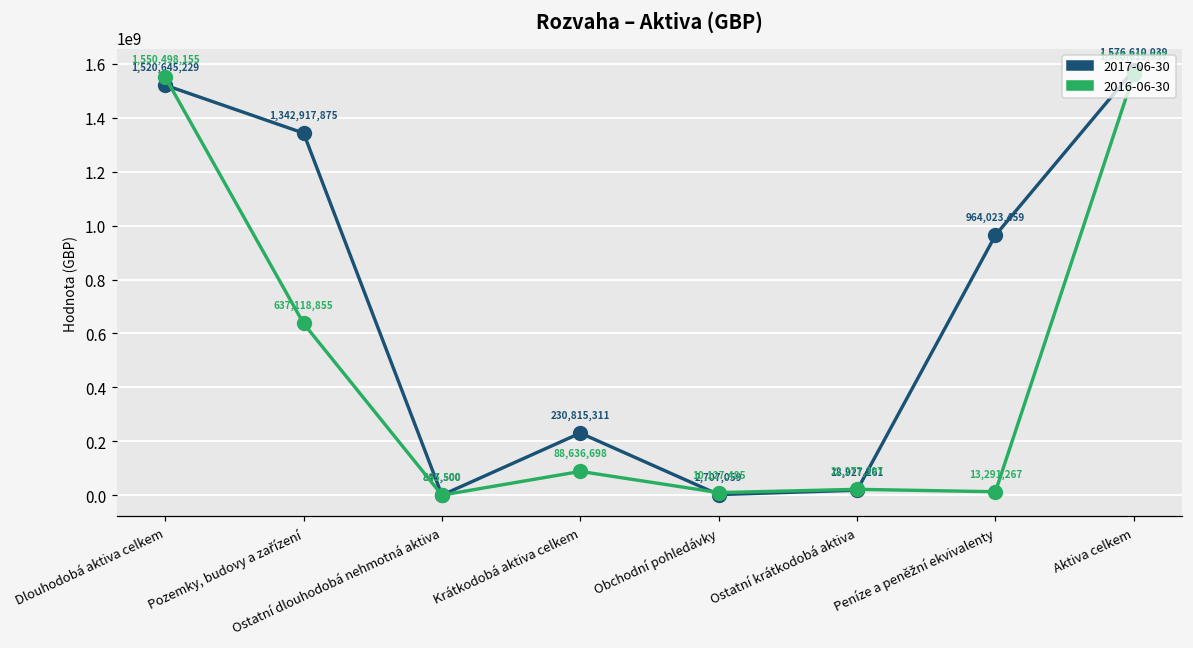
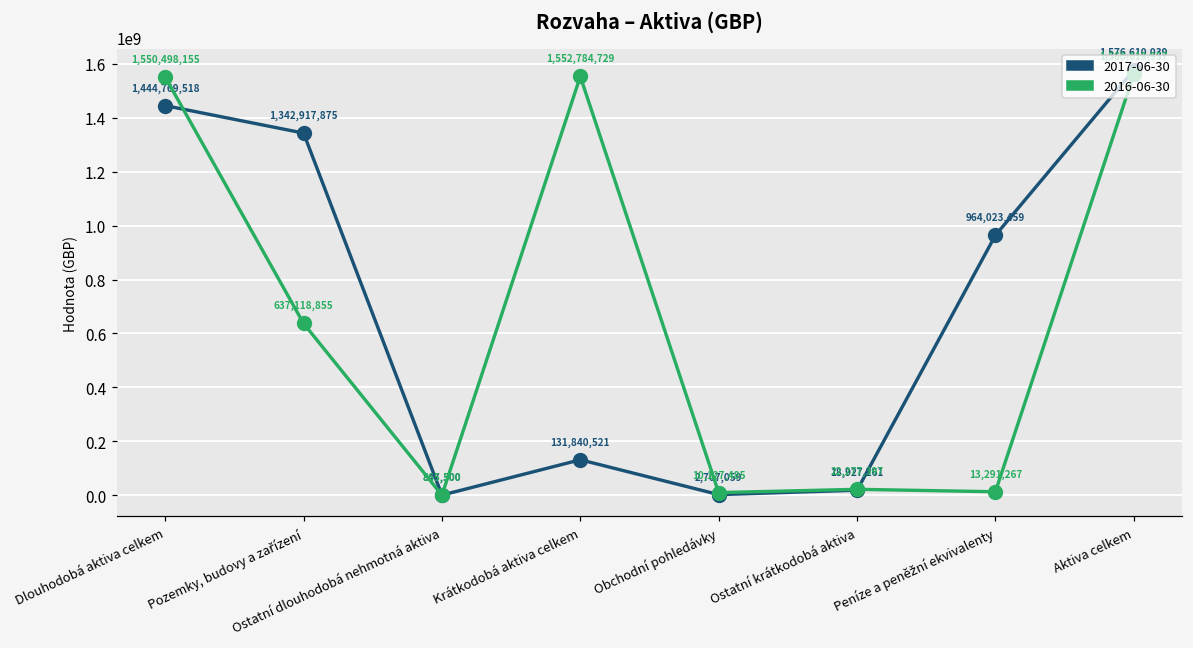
2017-06-30, Dlouhodobá aktiva celkem: 1,520,645,229 -> 1,444,769,518
2017-06-30, Krátkodobá aktiva celkem: 230,815,311 -> 131,840,521
2016-06-30, Krátkodobá aktiva celkem: 88,636,698 -> 1,552,784,729
